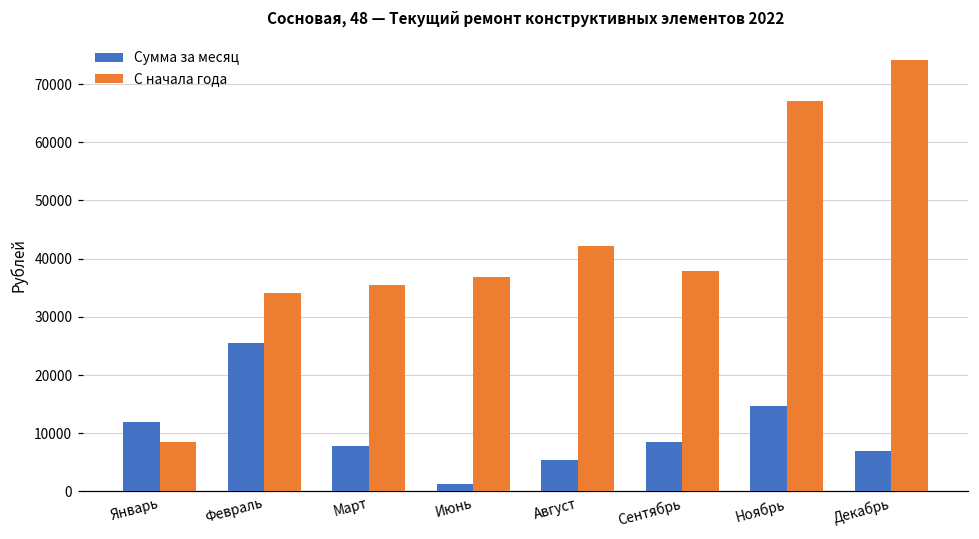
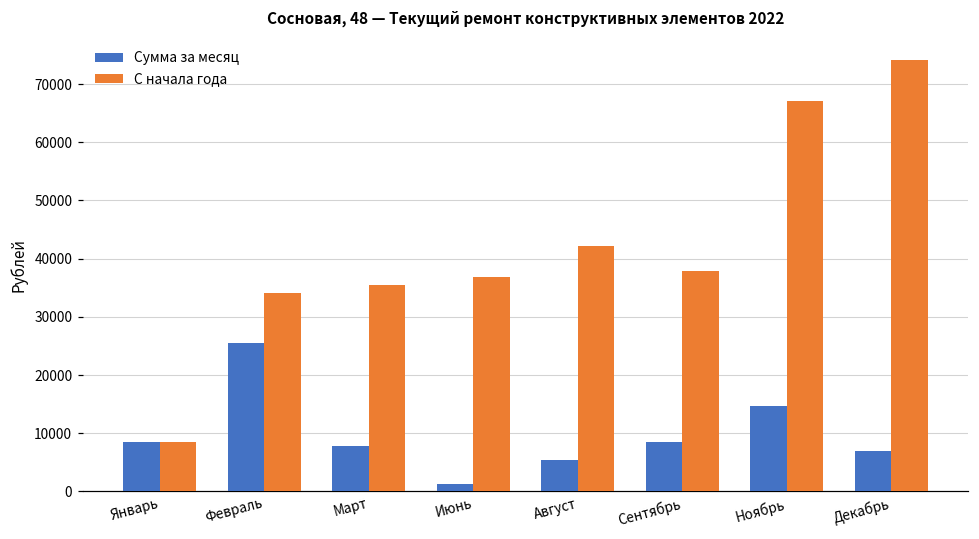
Сумма за месяц, Январь: 12000 -> 9000
